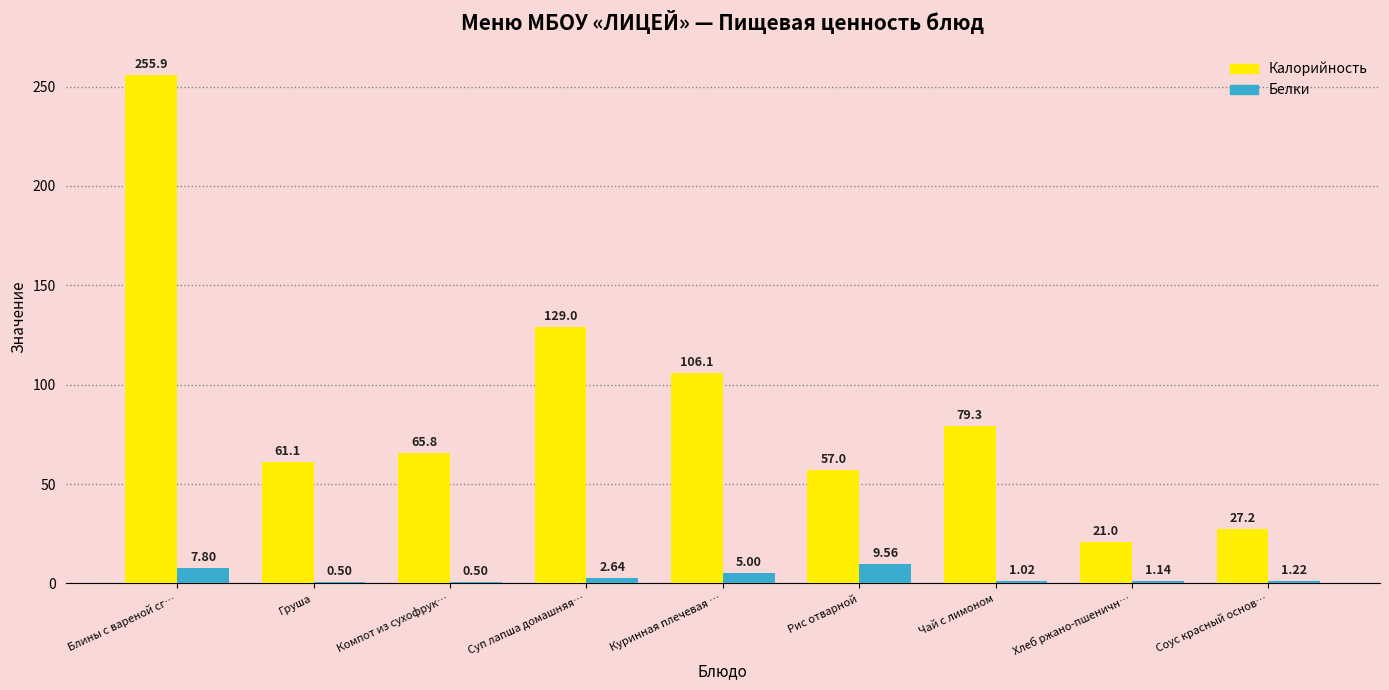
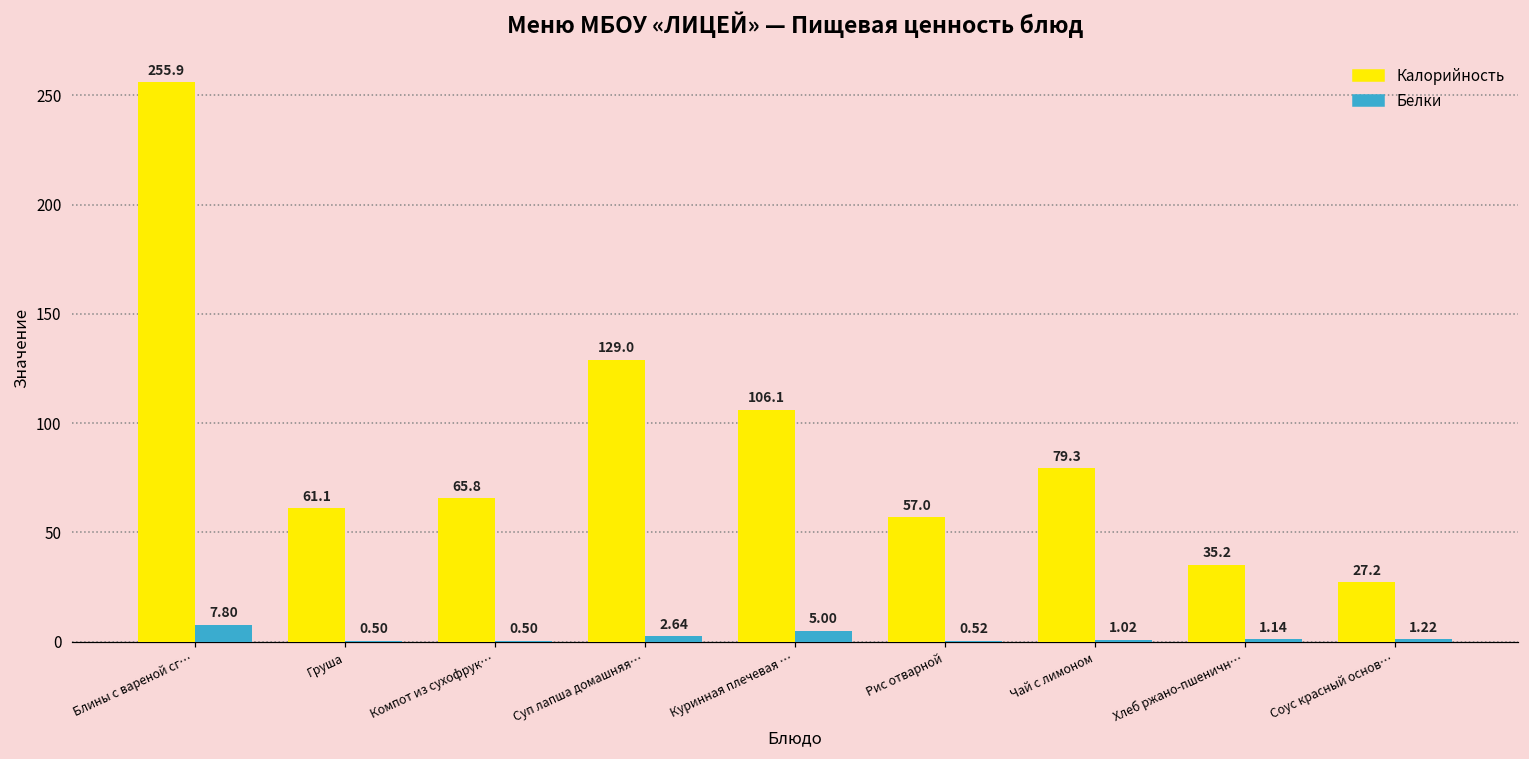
Белки, Рис отварной: 9.56 -> 0.52
Калорийность, Хлеб ржано-пшеничн…: 21.0 -> 35.2
